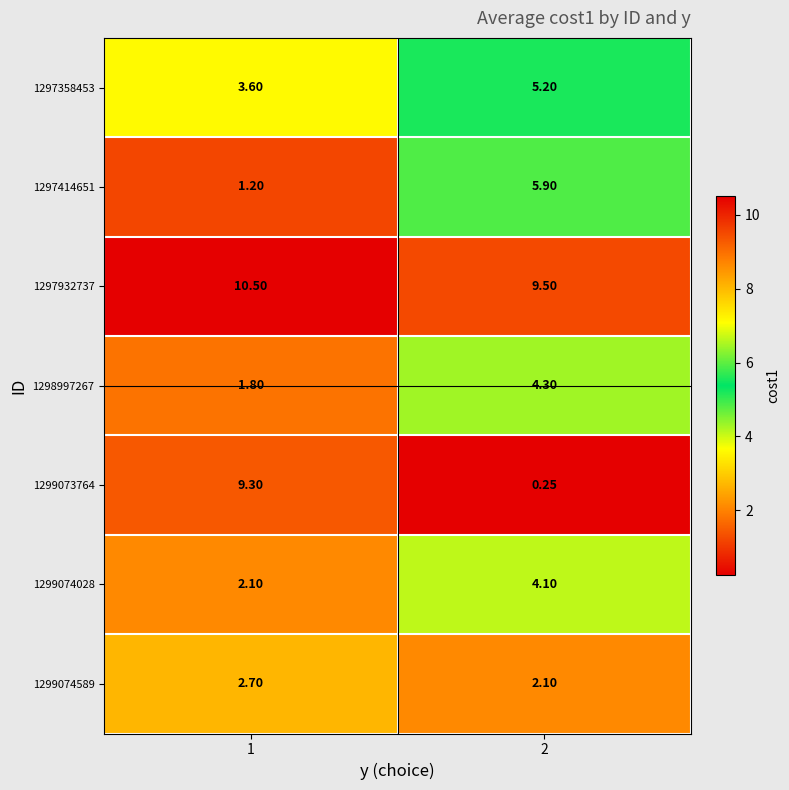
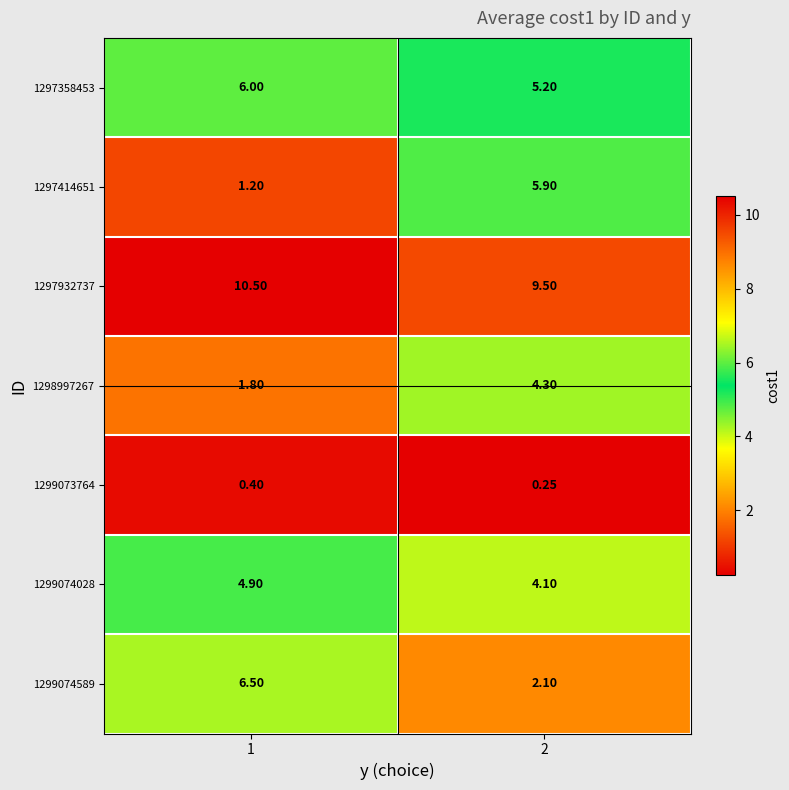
1297358453, 1: 3.60 -> 6.00
1299073764, 1: 9.30 -> 0.40
1299074028, 1: 2.10 -> 4.90
1299074589, 1: 2.70 -> 6.50
